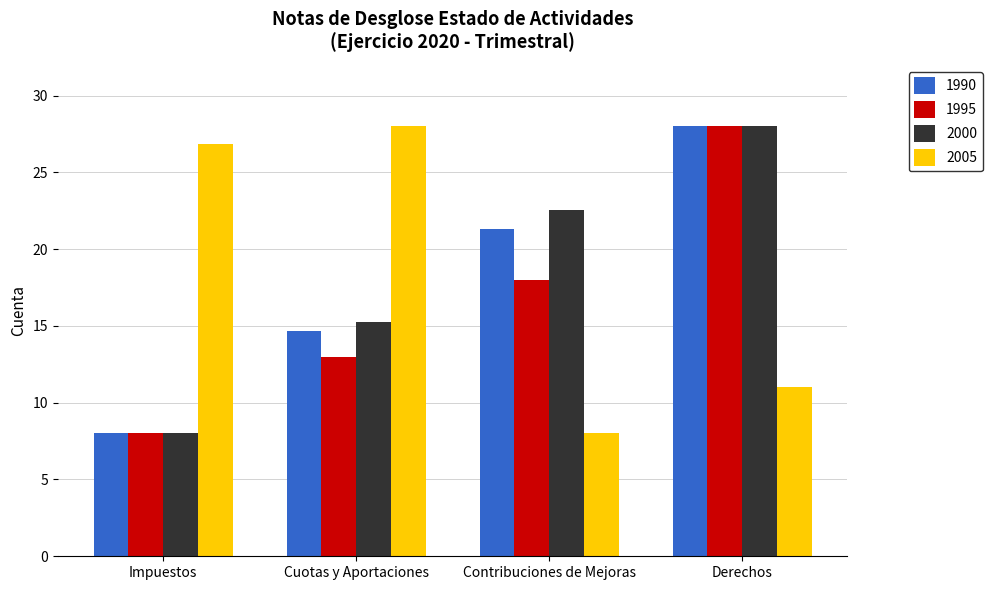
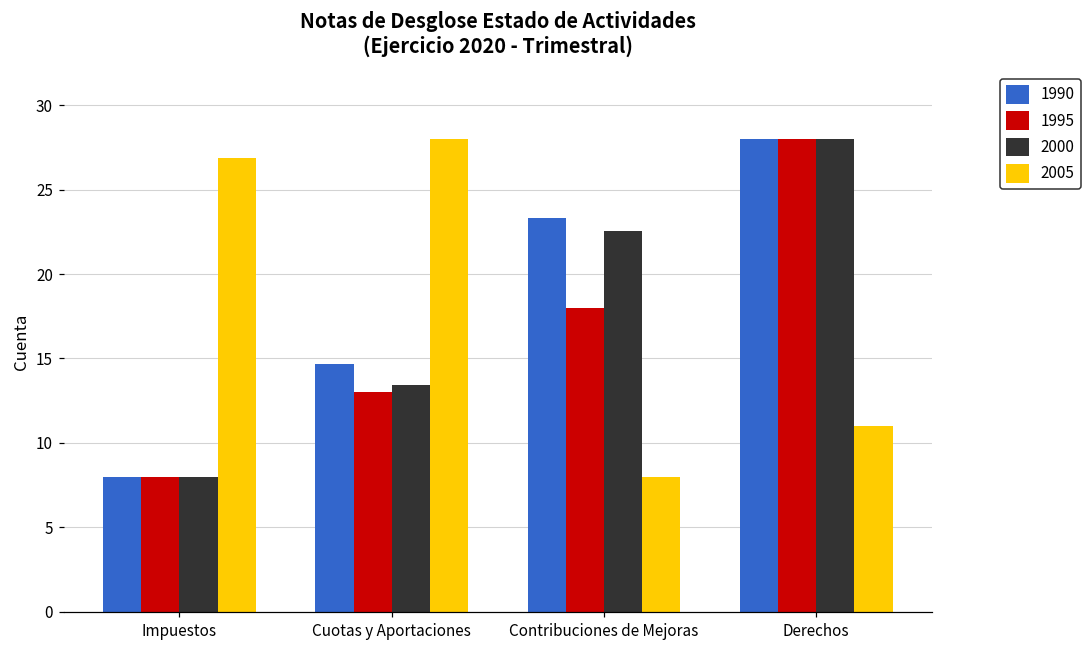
2000, Cuotas y Aportaciones: 15.3 -> 13.5
1990, Contribuciones de Mejoras: 21.3 -> 23.3
